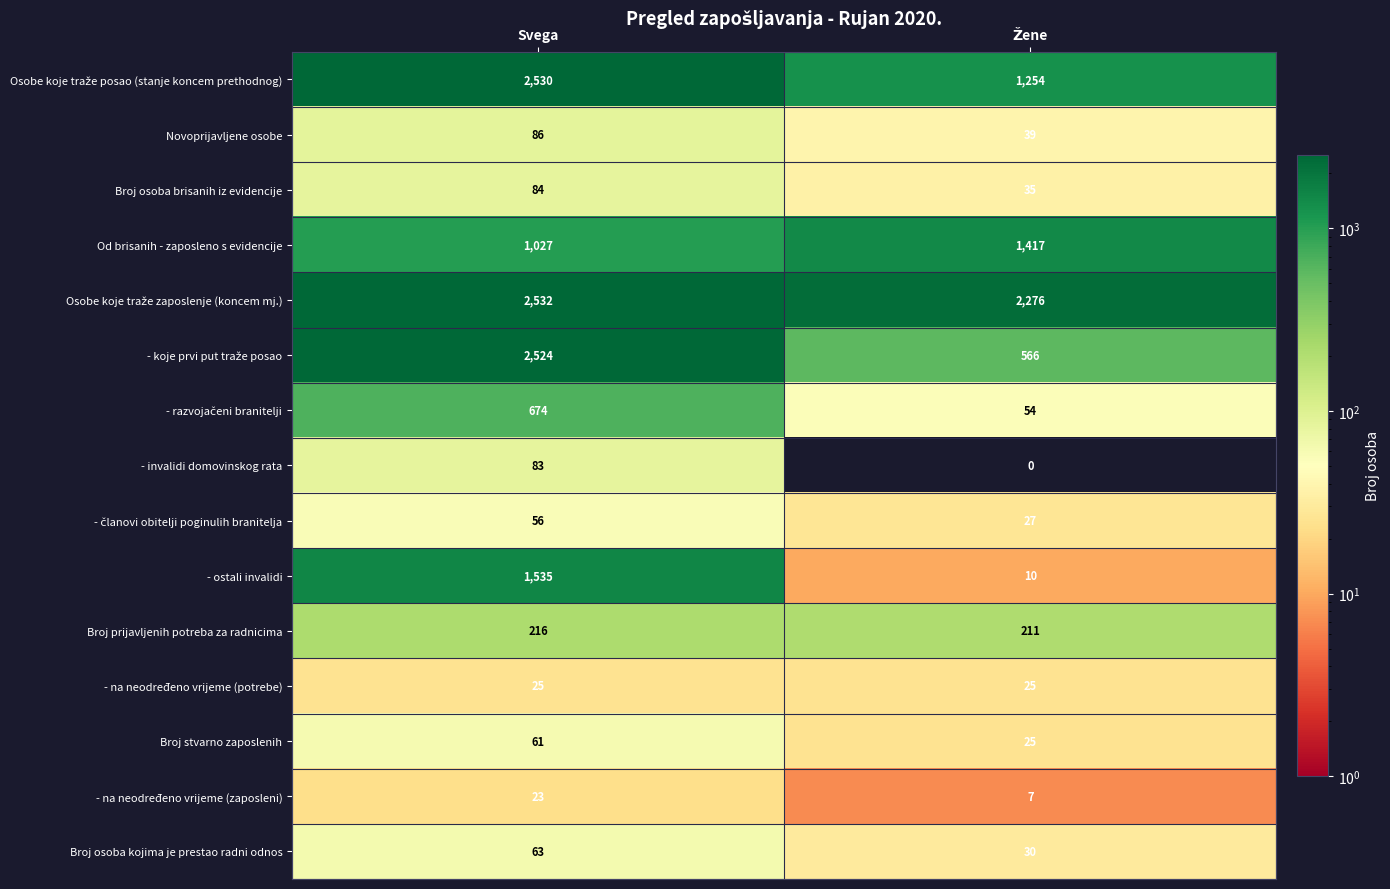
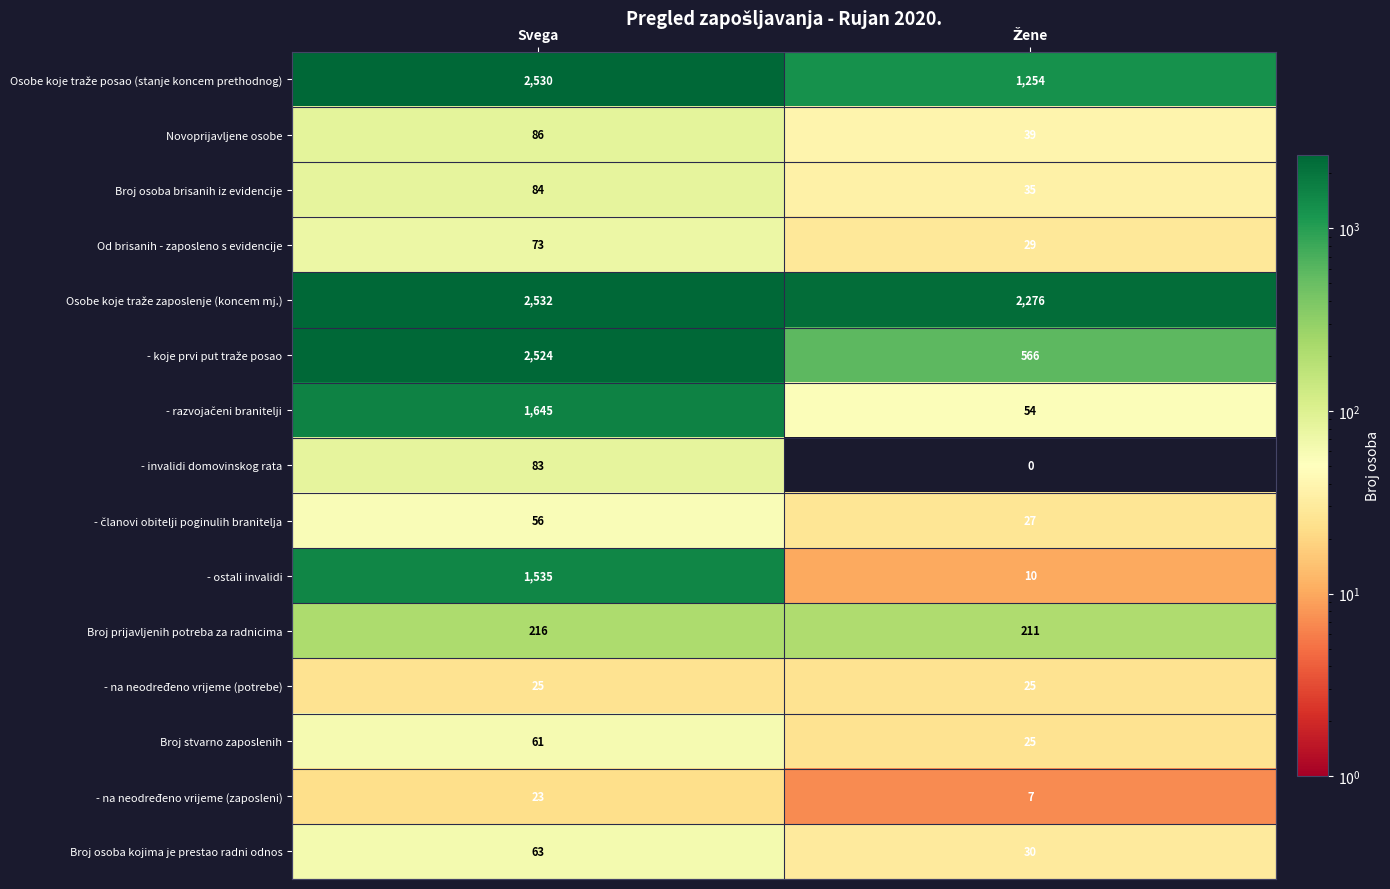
Od brisanih - zaposleno s evidencije, Svega: 1,027 -> 73
Od brisanih - zaposleno s evidencije, Žene: 1,417 -> 29
- razvojačeni branitelji, Svega: 674 -> 1,645
